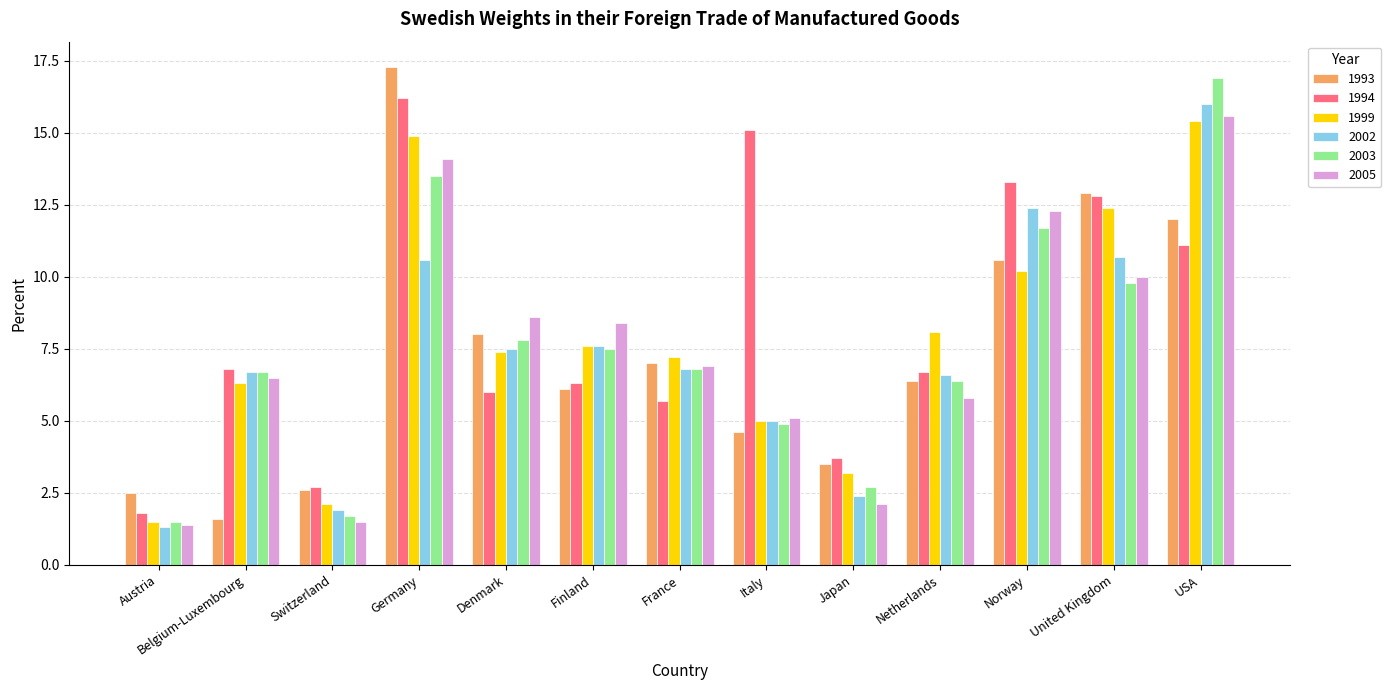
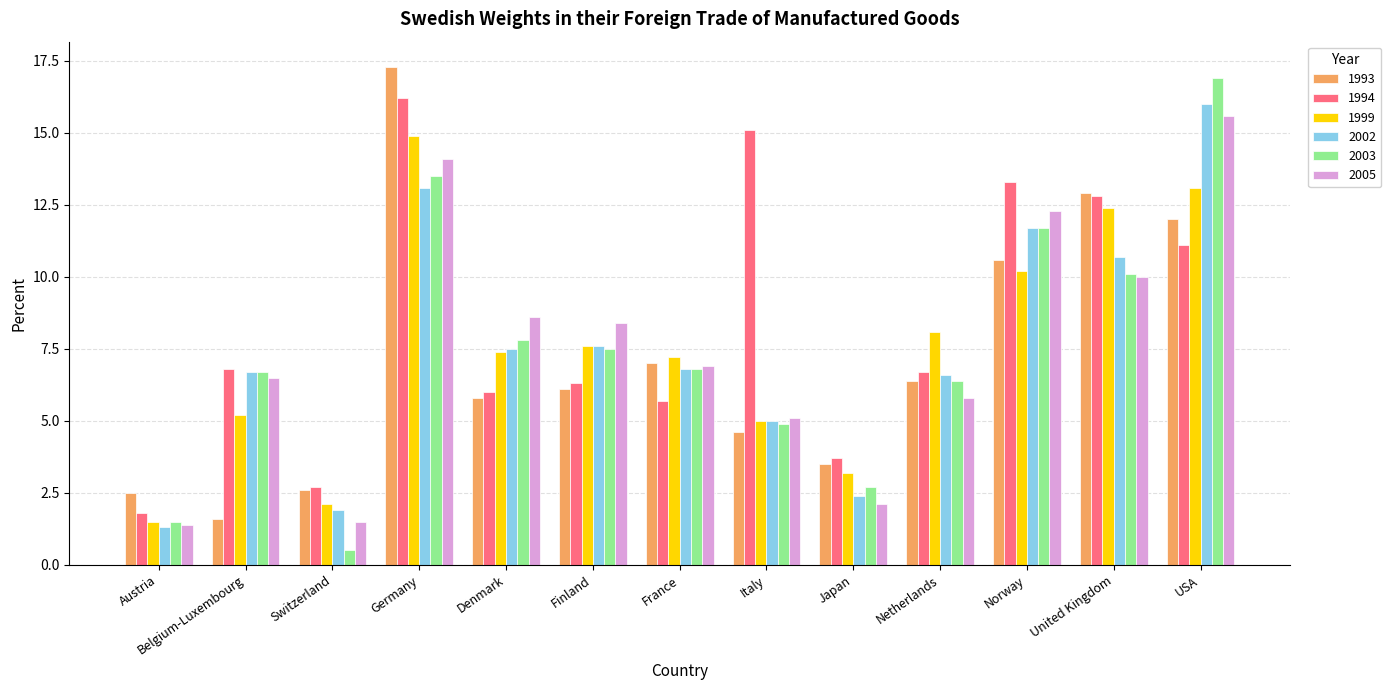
1999, Belgium-Luxembourg: 6.3 -> 5.2
2003, Switzerland: 1.7 -> 0.5
2002, Germany: 10.6 -> 13.1
1993, Denmark: 8.0 -> 5.8
2002, Norway: 12.4 -> 11.7
2003, United Kingdom: 9.8 -> 10.1
1999, USA: 15.4 -> 13.1
